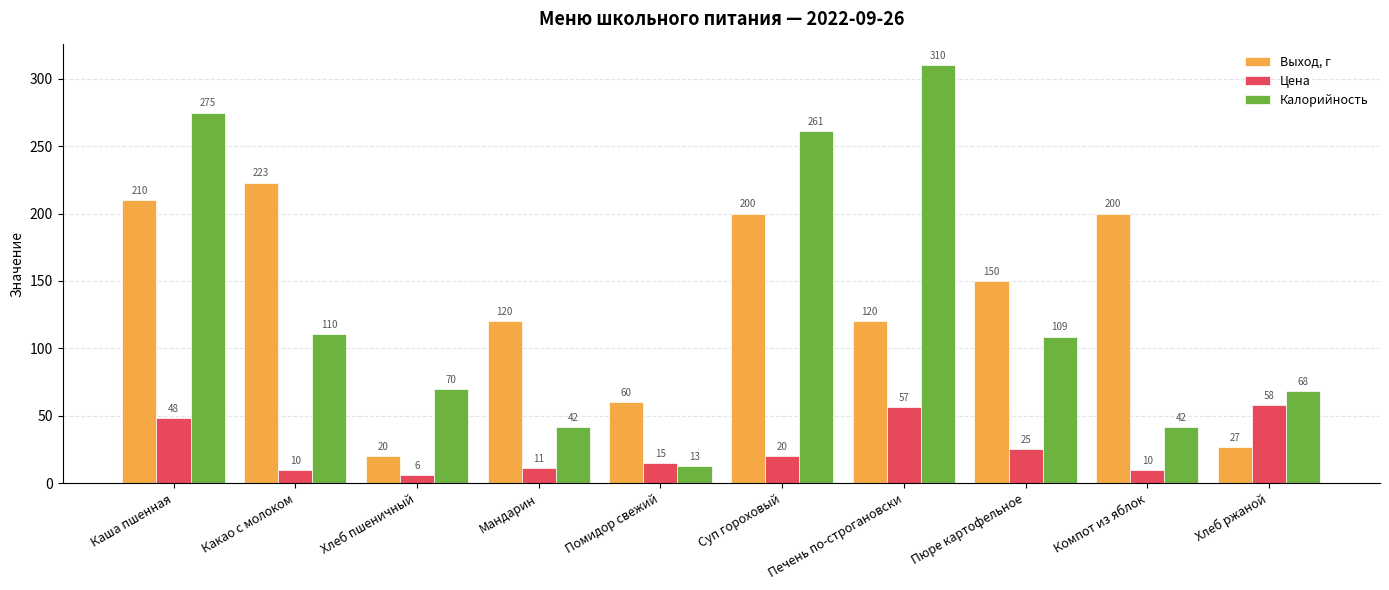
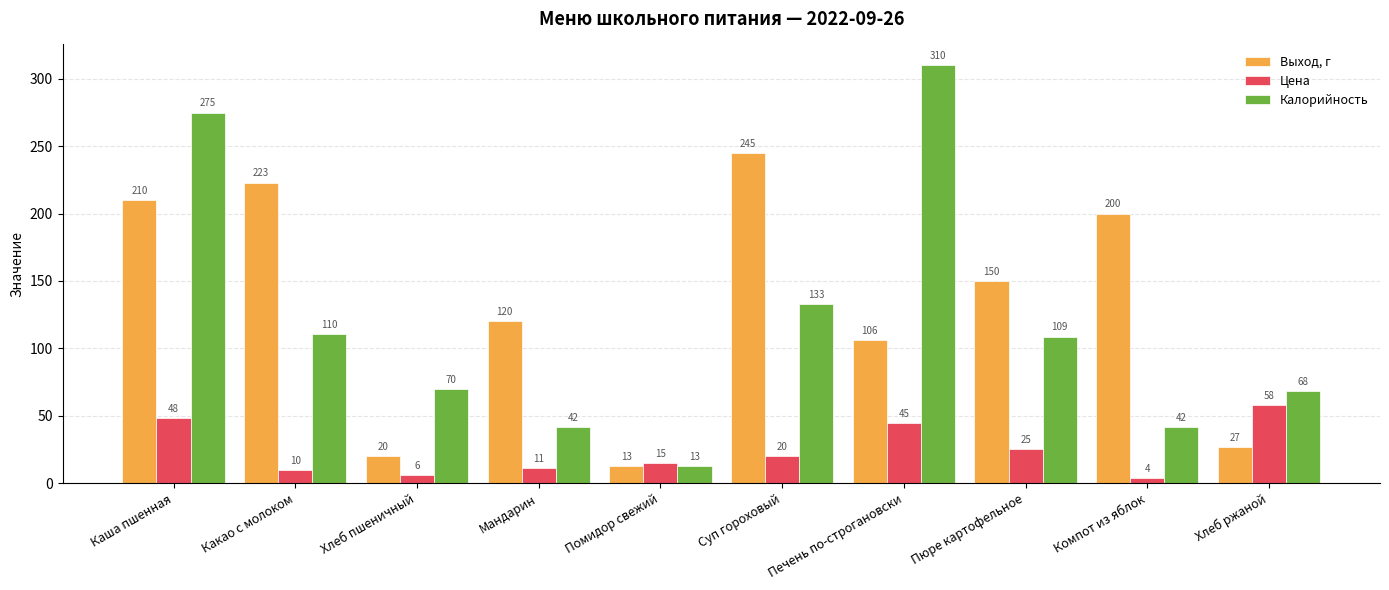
Выход, г, Помидор свежий: 60 -> 13
Выход, г, Суп гороховый: 200 -> 245
Калорийность, Суп гороховый: 261 -> 133
Выход, г, Печень по-строгановски: 120 -> 106
Цена, Печень по-строгановски: 57 -> 45
Цена, Компот из яблок: 10 -> 4
